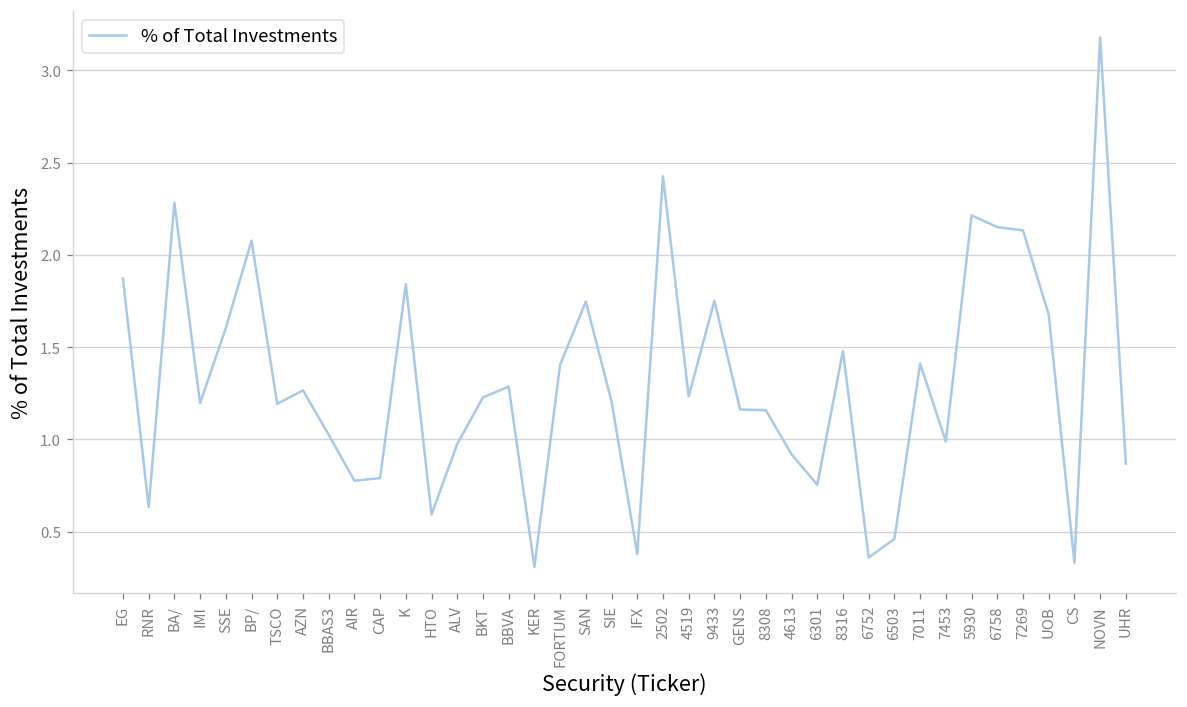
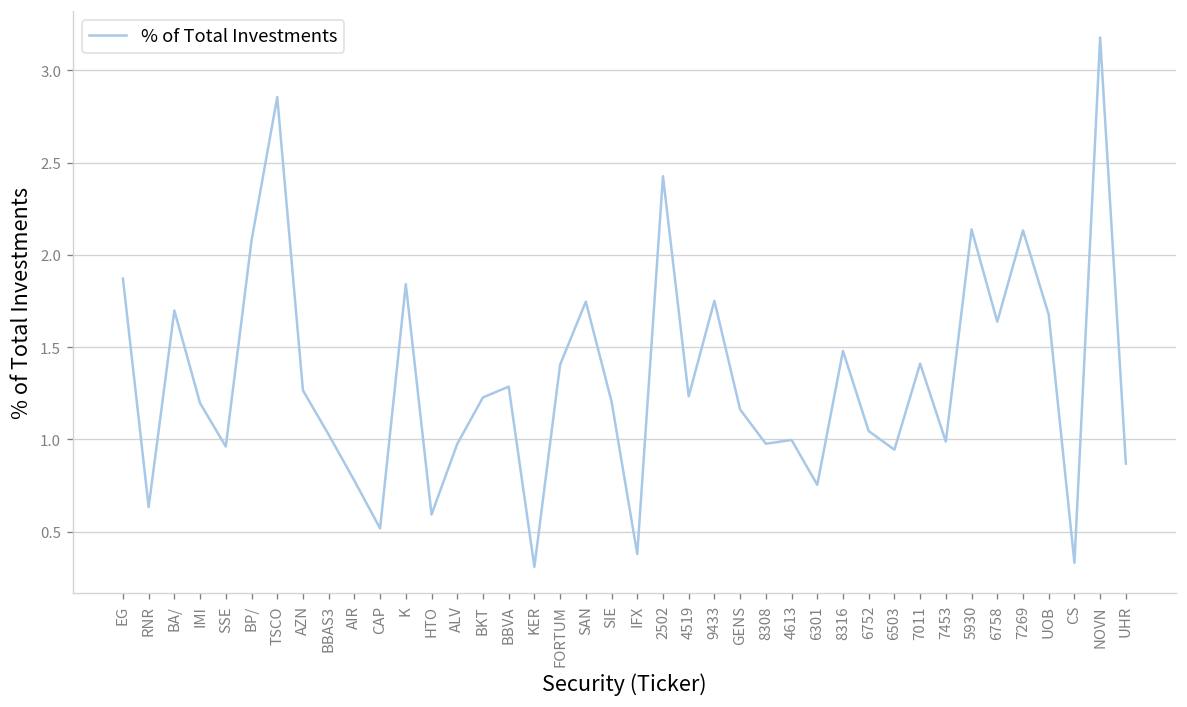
BA/: 2.28 -> 1.70
SSE: 1.60 -> 0.96
TSCO: 1.19 -> 2.86
CAP: 0.79 -> 0.52
8308: 1.16 -> 0.98
4613: 0.92 -> 1.00
6752: 0.36 -> 1.04
6503: 0.46 -> 0.94
5930: 2.21 -> 2.14
6758: 2.15 -> 1.64
